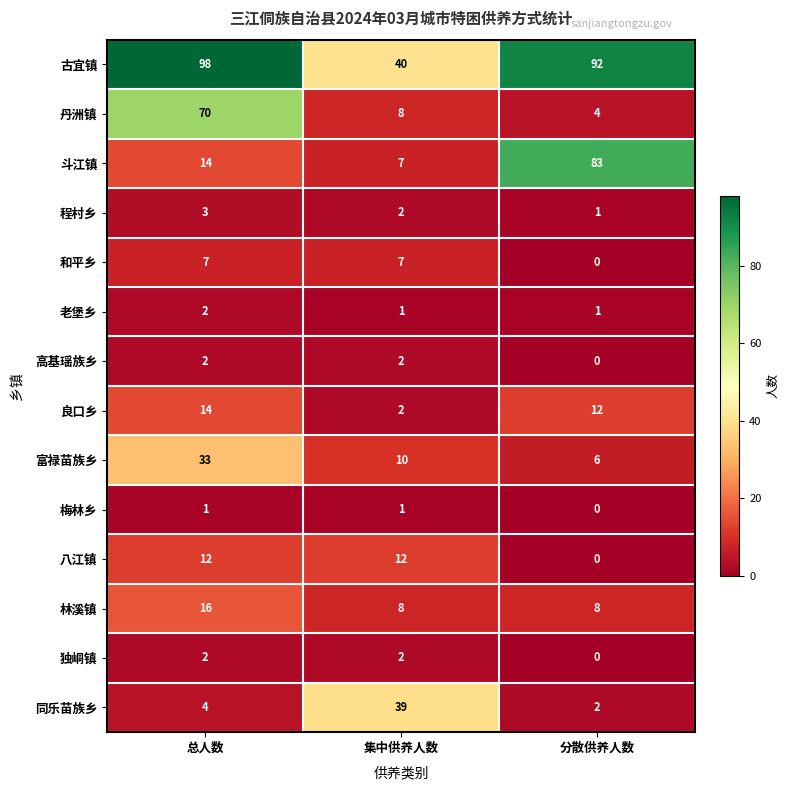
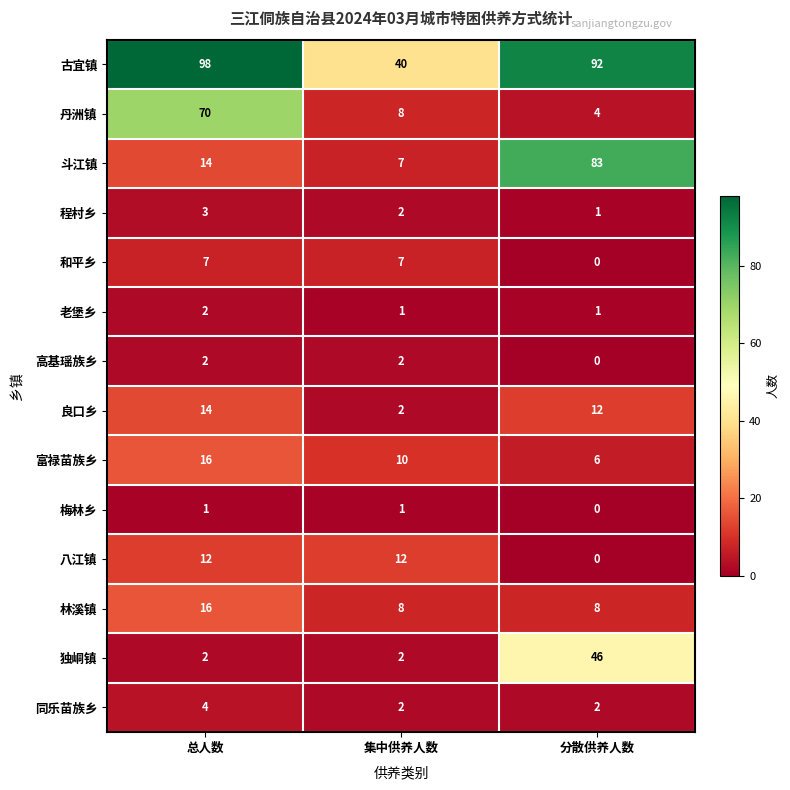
富禄苗族乡, 总人数: 33 -> 16
独峒镇, 分散供养人数: 0 -> 46
同乐苗族乡, 集中供养人数: 39 -> 2
